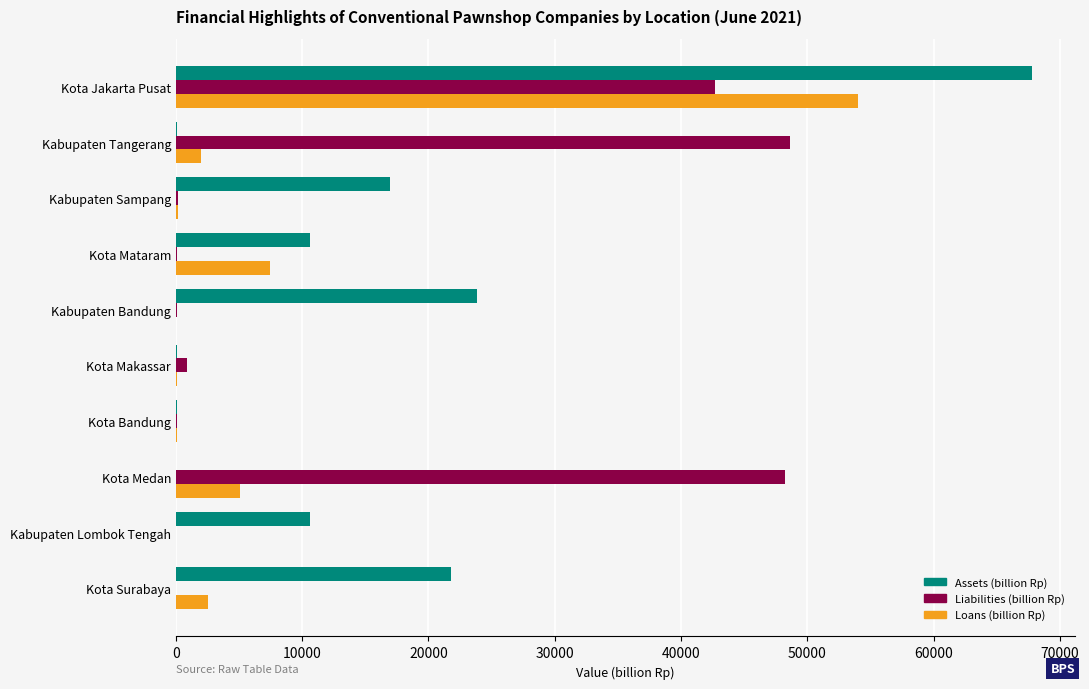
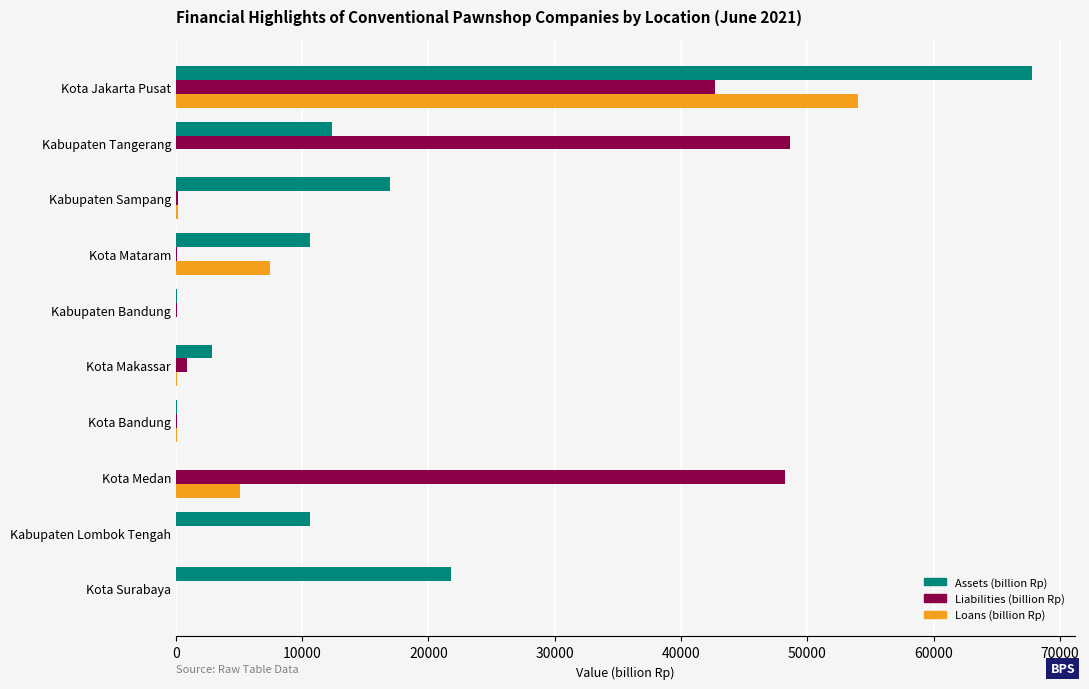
Assets (billion Rp), Kabupaten Tangerang: 100 -> 12300
Loans (billion Rp), Kabupaten Tangerang: 2000 -> 0
Assets (billion Rp), Kabupaten Bandung: 23900 -> 100
Assets (billion Rp), Kota Makassar: 100 -> 2900
Loans (billion Rp), Kota Surabaya: 2600 -> 0
